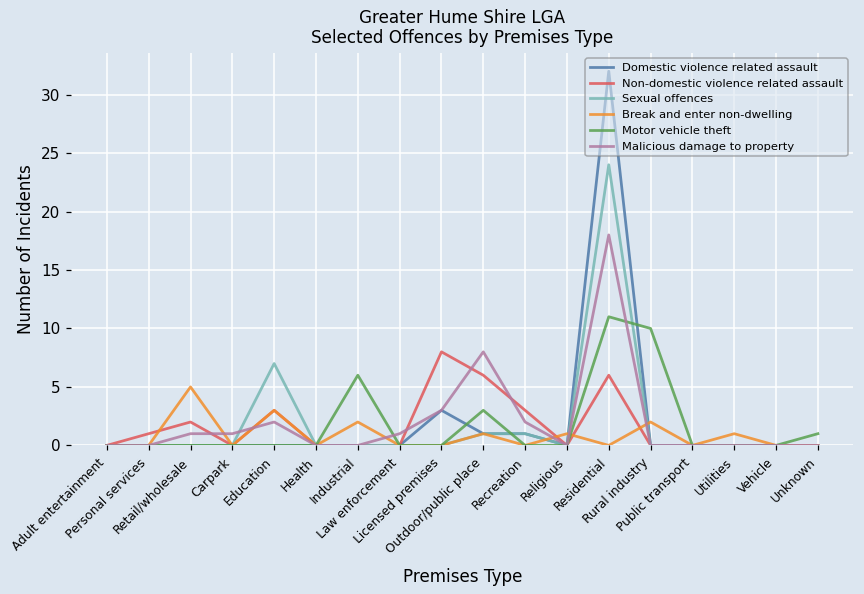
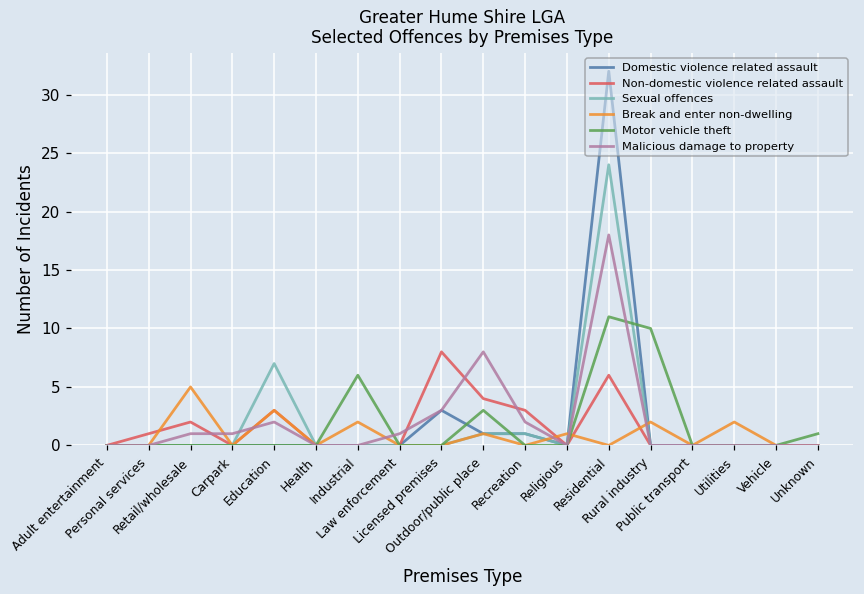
Non-domestic violence related assault, Outdoor/public place: 6 -> 4
Break and enter non-dwelling, Utilities: 1 -> 2
